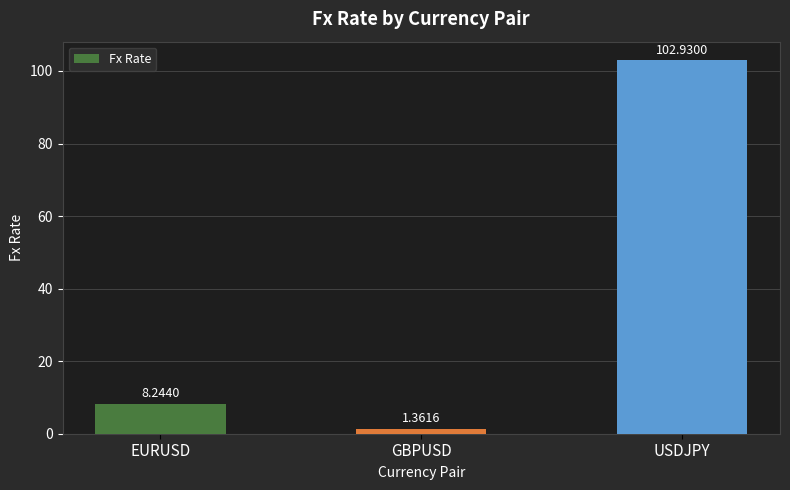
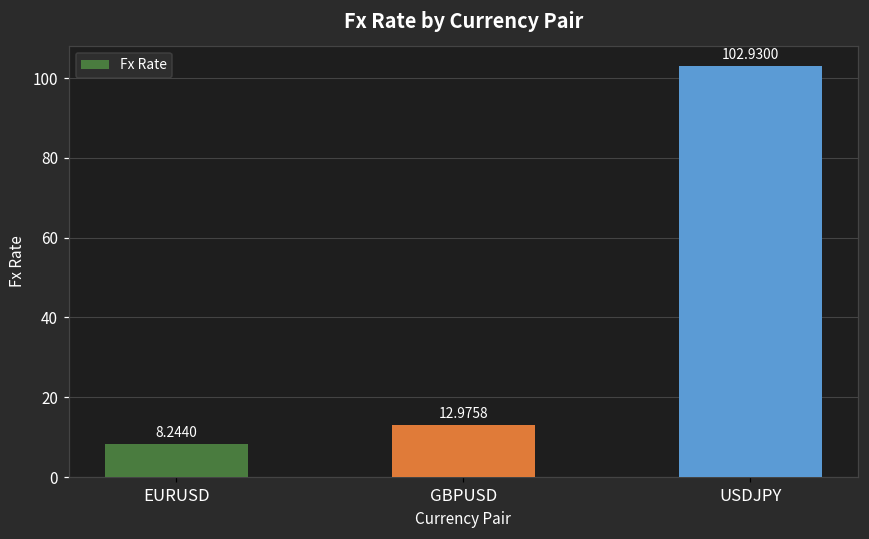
GBPUSD: 1.3616 -> 12.9758
